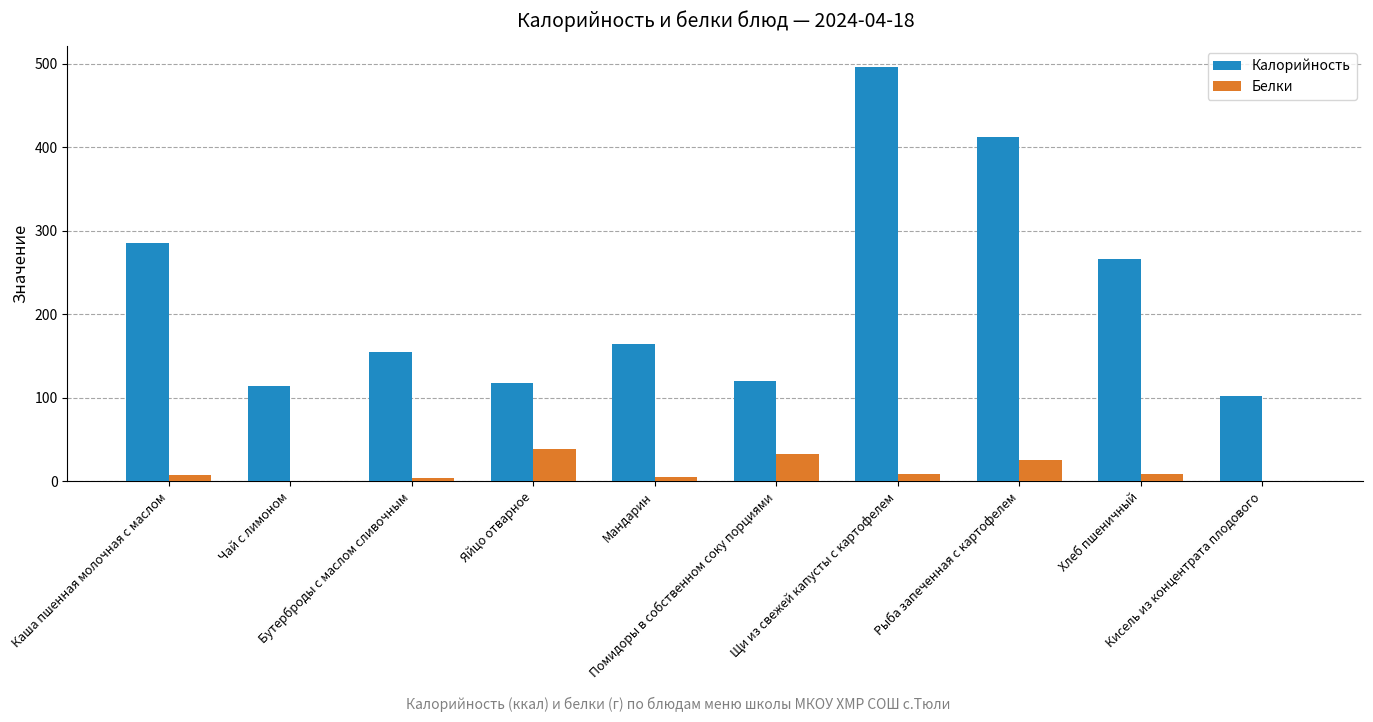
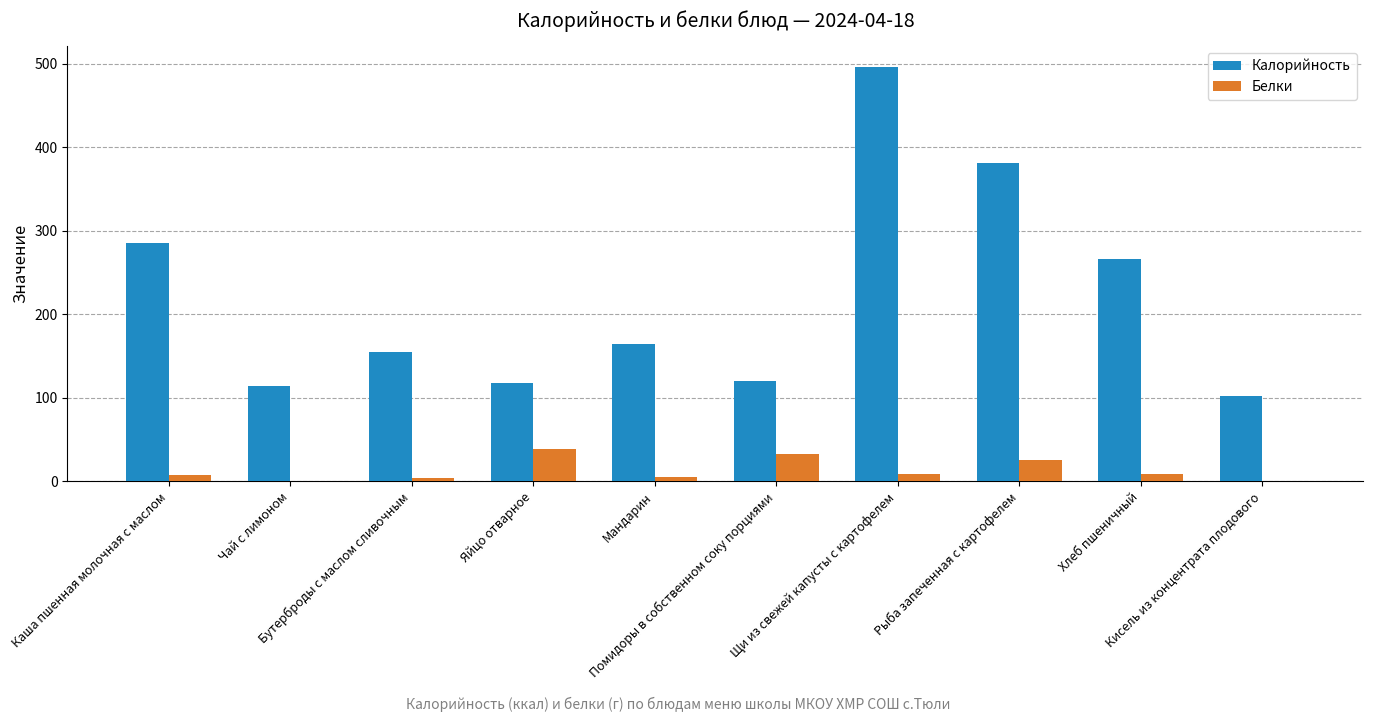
Калорийность, Рыба запеченная с картофелем: 410 -> 380
